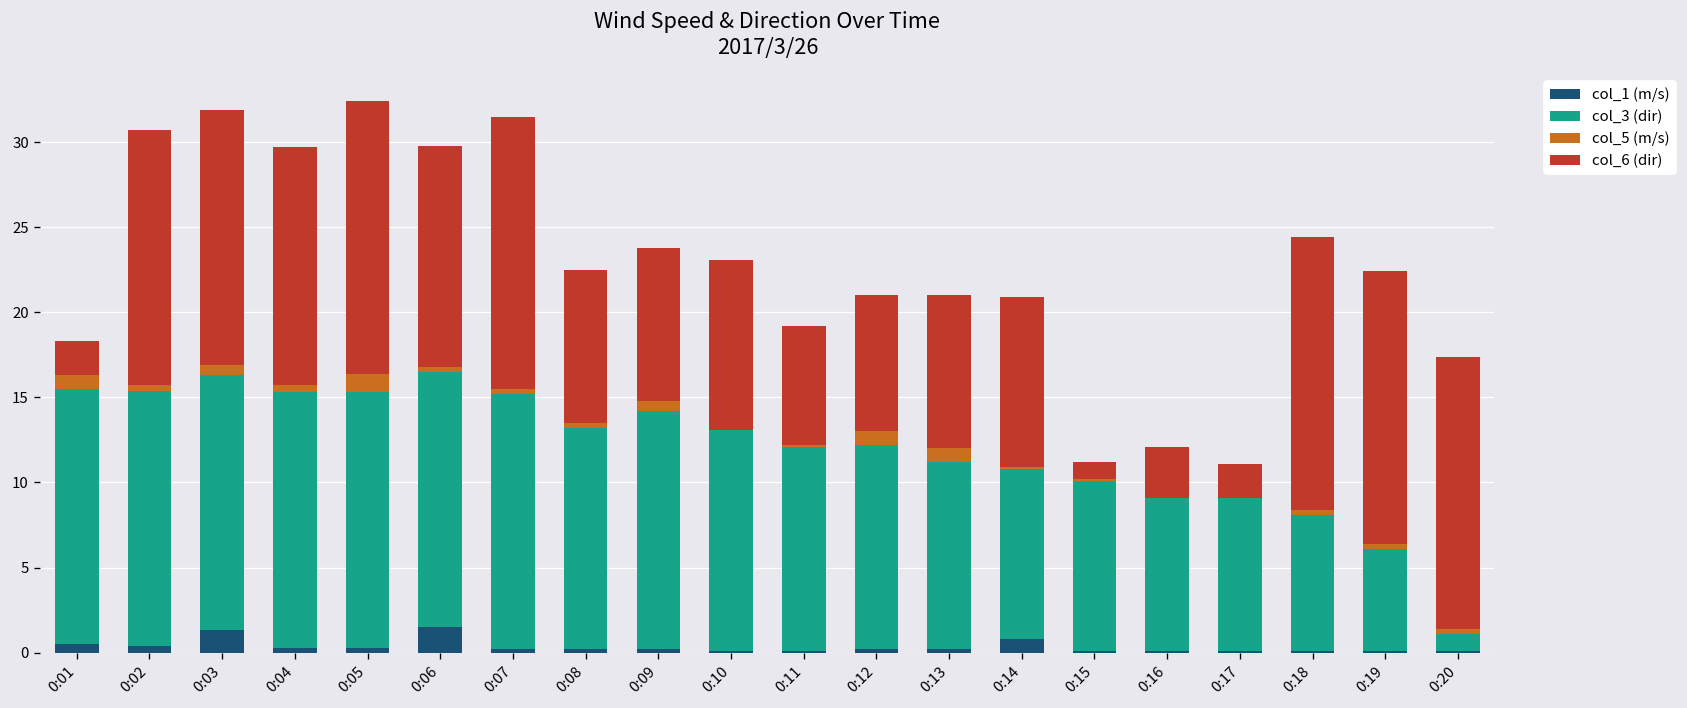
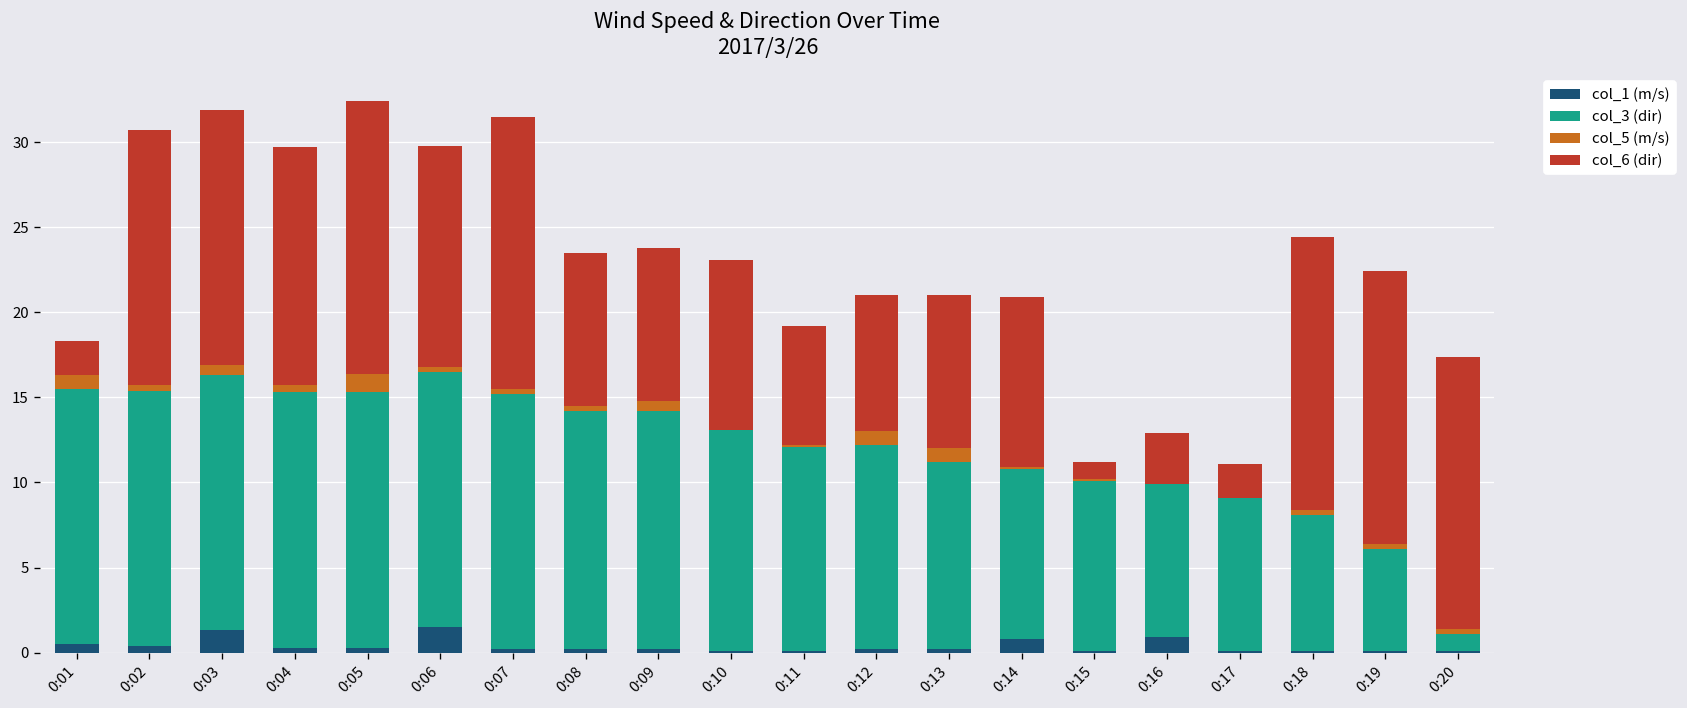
col_3 (dir), 0:08: 13 -> 14
col_1 (m/s), 0:16: 0.1 -> 0.9
